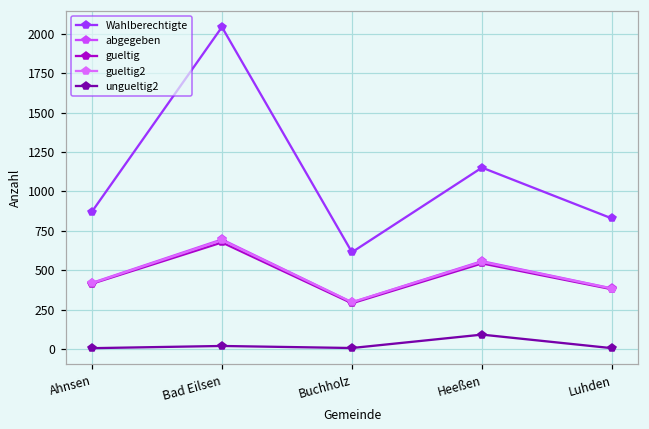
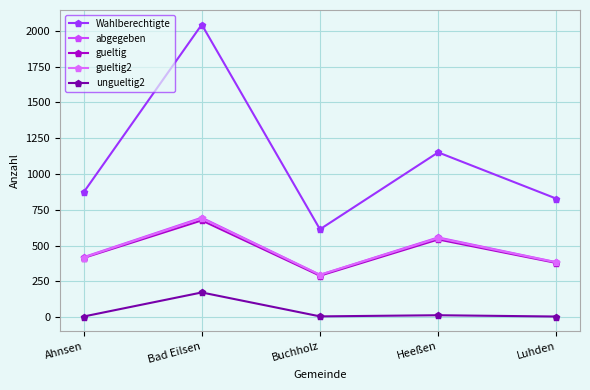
ungueltig2, Bad Eilsen: 20 -> 170
ungueltig2, Heeßen: 90 -> 10
